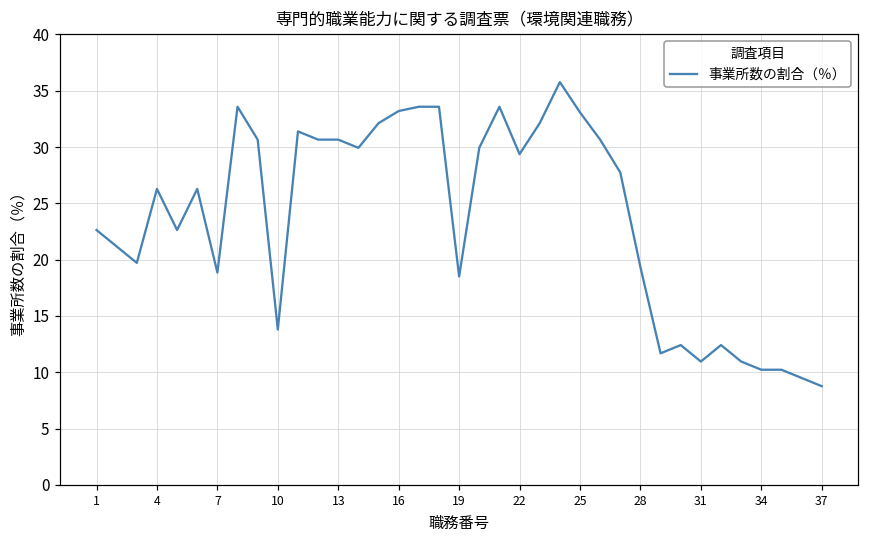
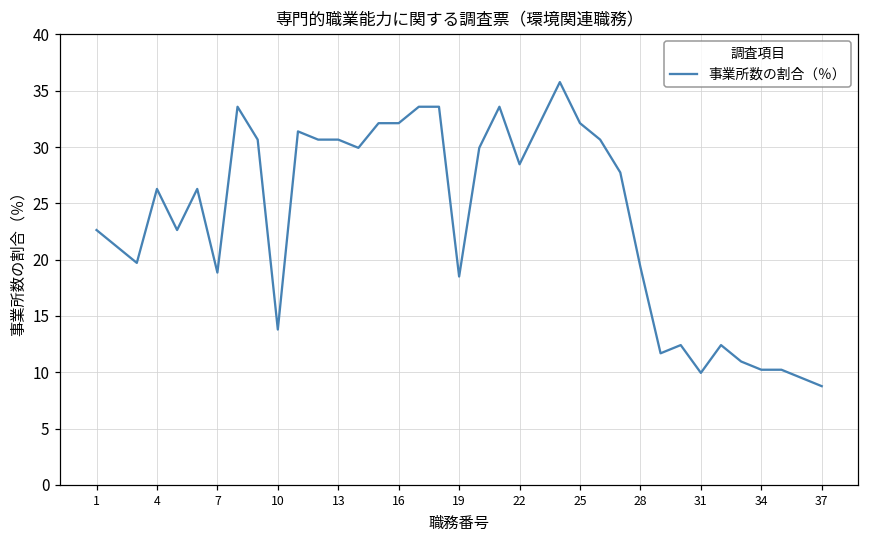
16: 33.2 -> 32.1
22: 29.4 -> 28.5
25: 33.1 -> 32.1
31: 11.0 -> 9.9
